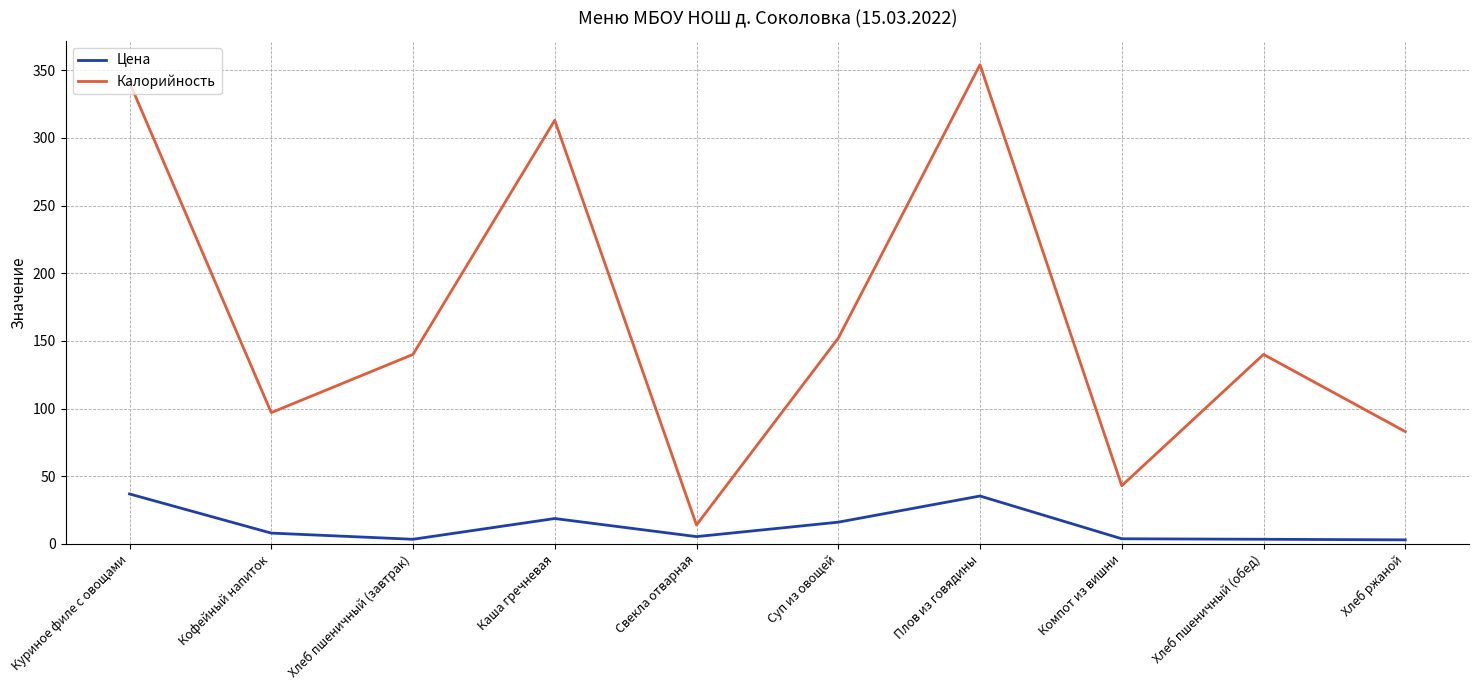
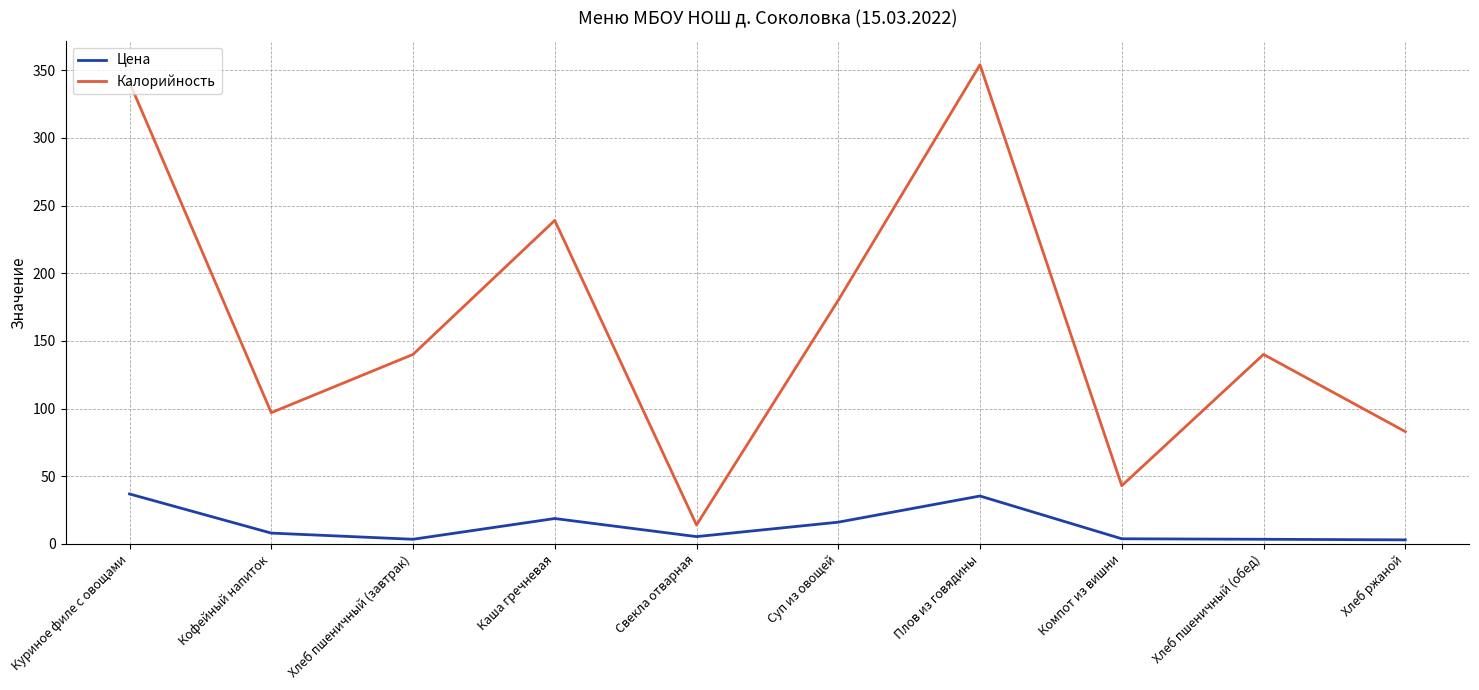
Калорийность, Каша гречневая: 313 -> 239
Калорийность, Суп из овощей: 152 -> 180
